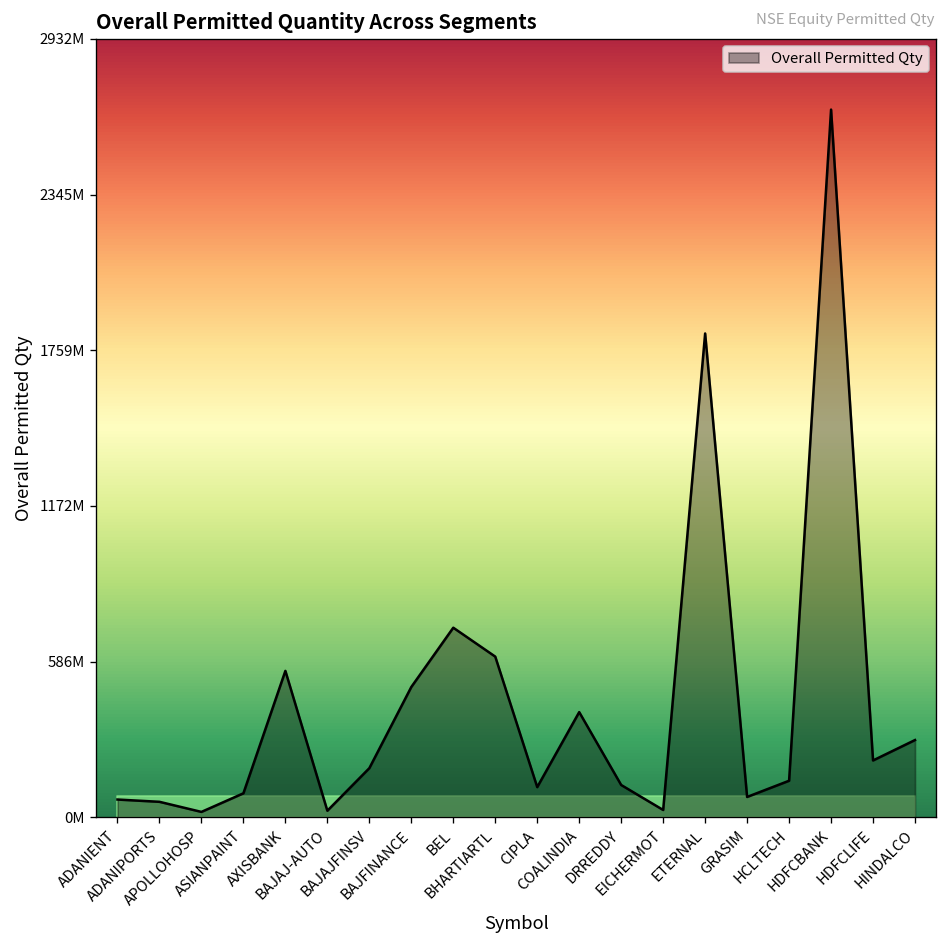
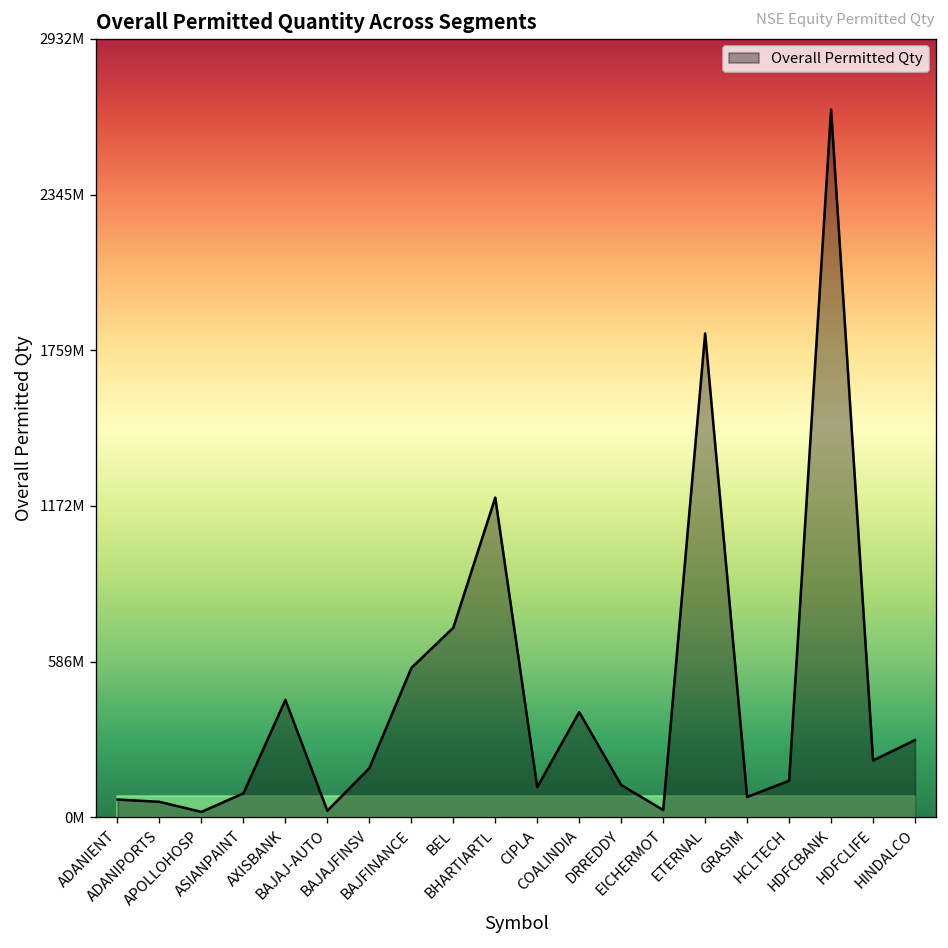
Overall Permitted Qty, AXISBANK: 550000000 -> 440000000
Overall Permitted Qty, BAJFINANCE: 490000000 -> 560000000
Overall Permitted Qty, BHARTIARTL: 610000000 -> 1200000000
